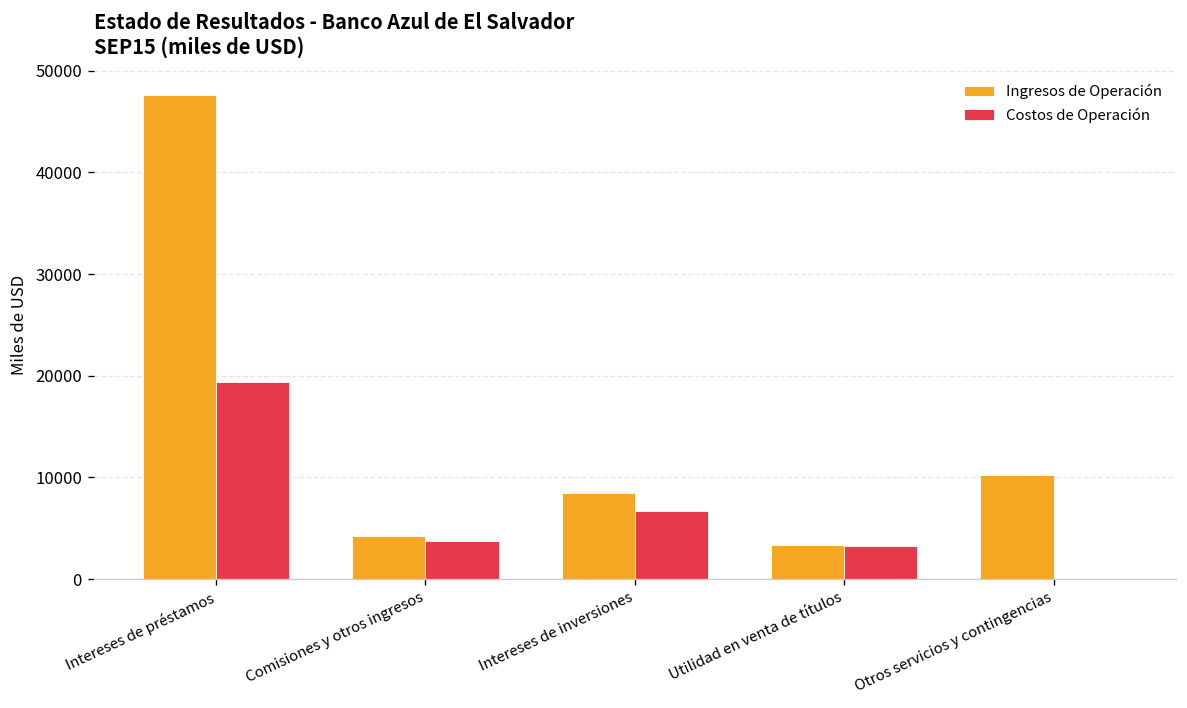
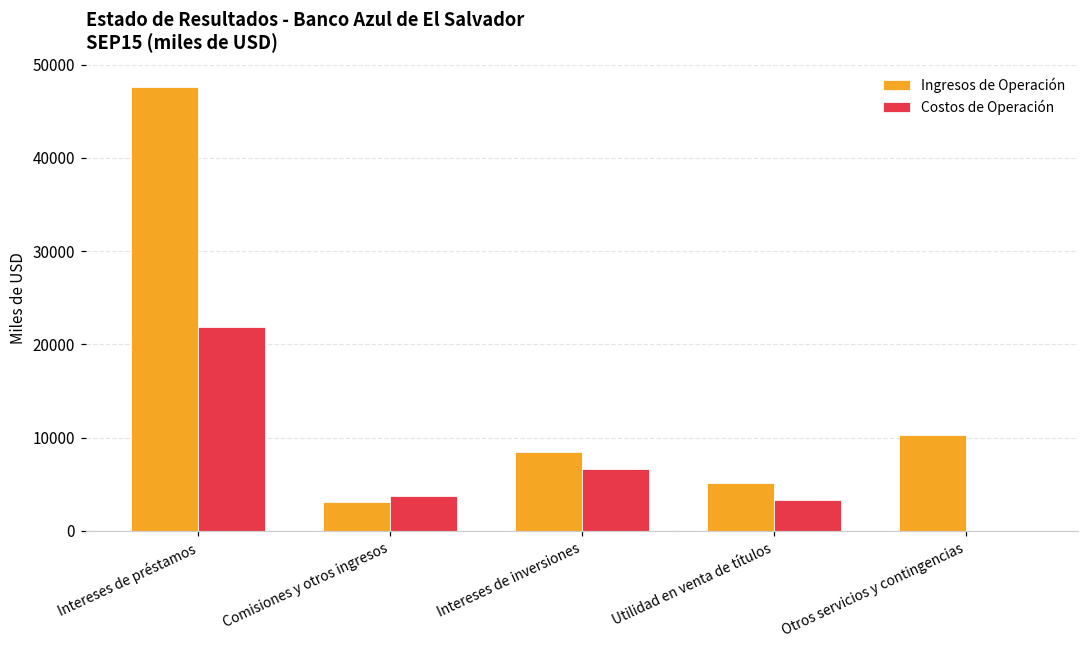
Costos de Operación, Intereses de préstamos: 19000 -> 22000
Ingresos de Operación, Comisiones y otros ingresos: 4000 -> 3000
Ingresos de Operación, Utilidad en venta de títulos: 3000 -> 5000
